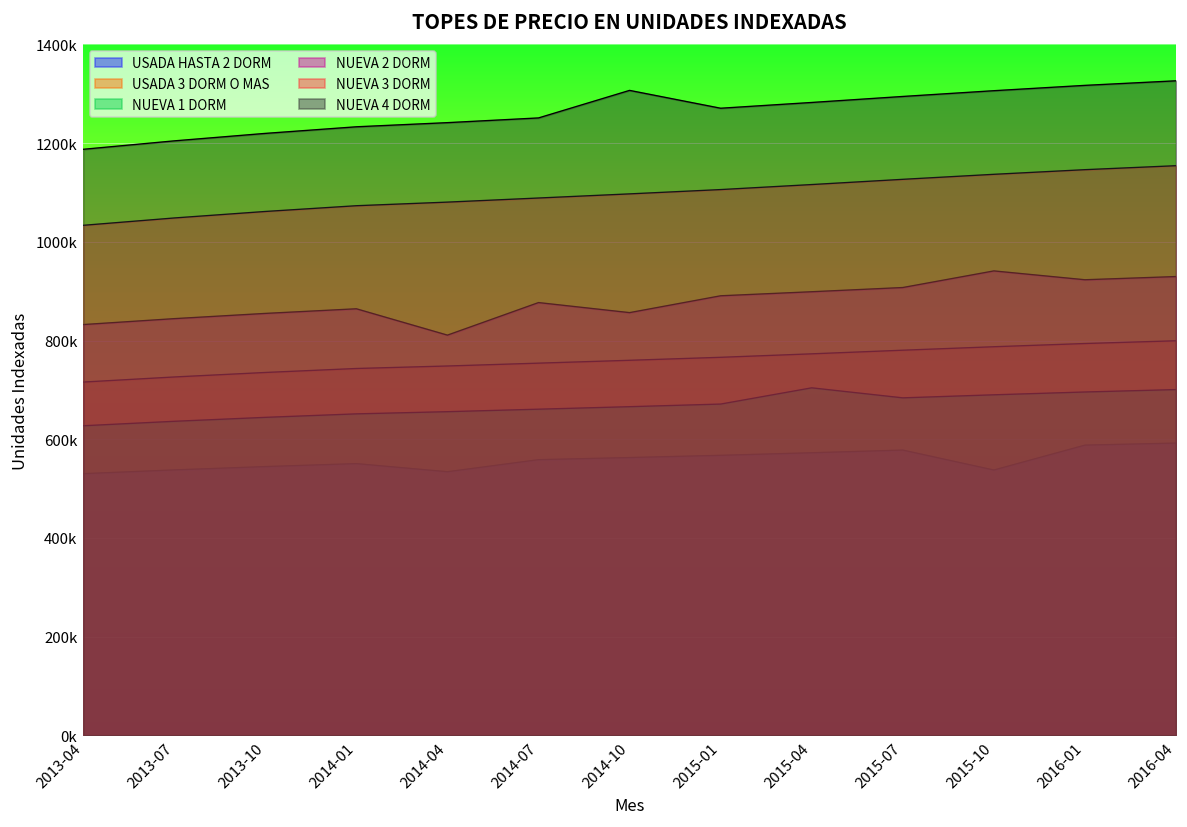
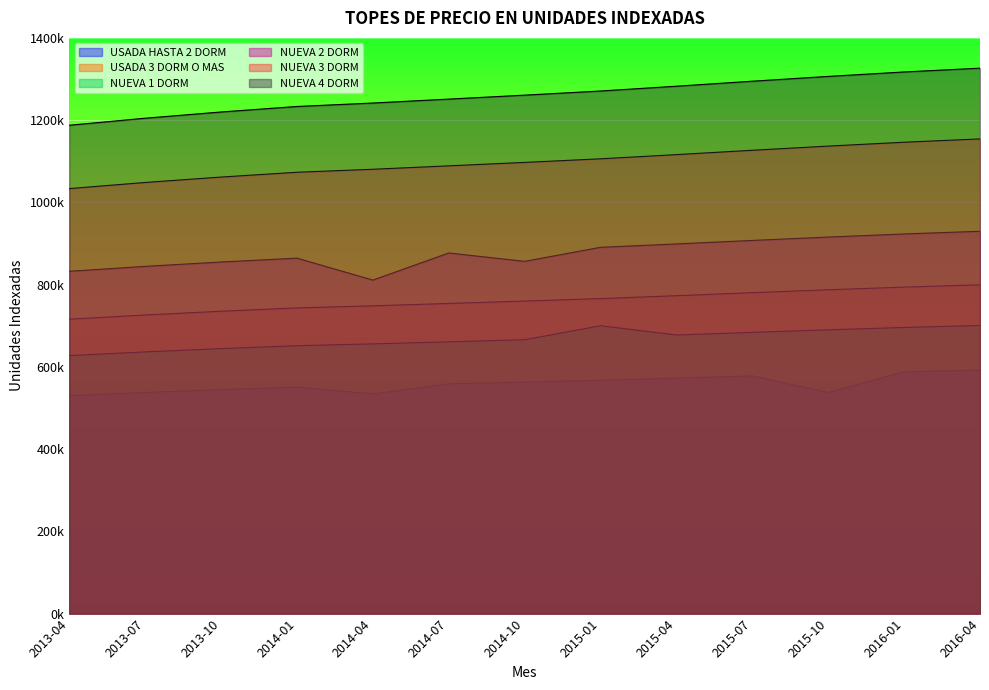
NUEVA 4 DORM, 2014-10: 1310000 -> 1260000
NUEVA 1 DORM, 2015-01: 670000 -> 700000
NUEVA 1 DORM, 2015-04: 700000 -> 680000
NUEVA 2 DORM, 2015-10: 940000 -> 920000
